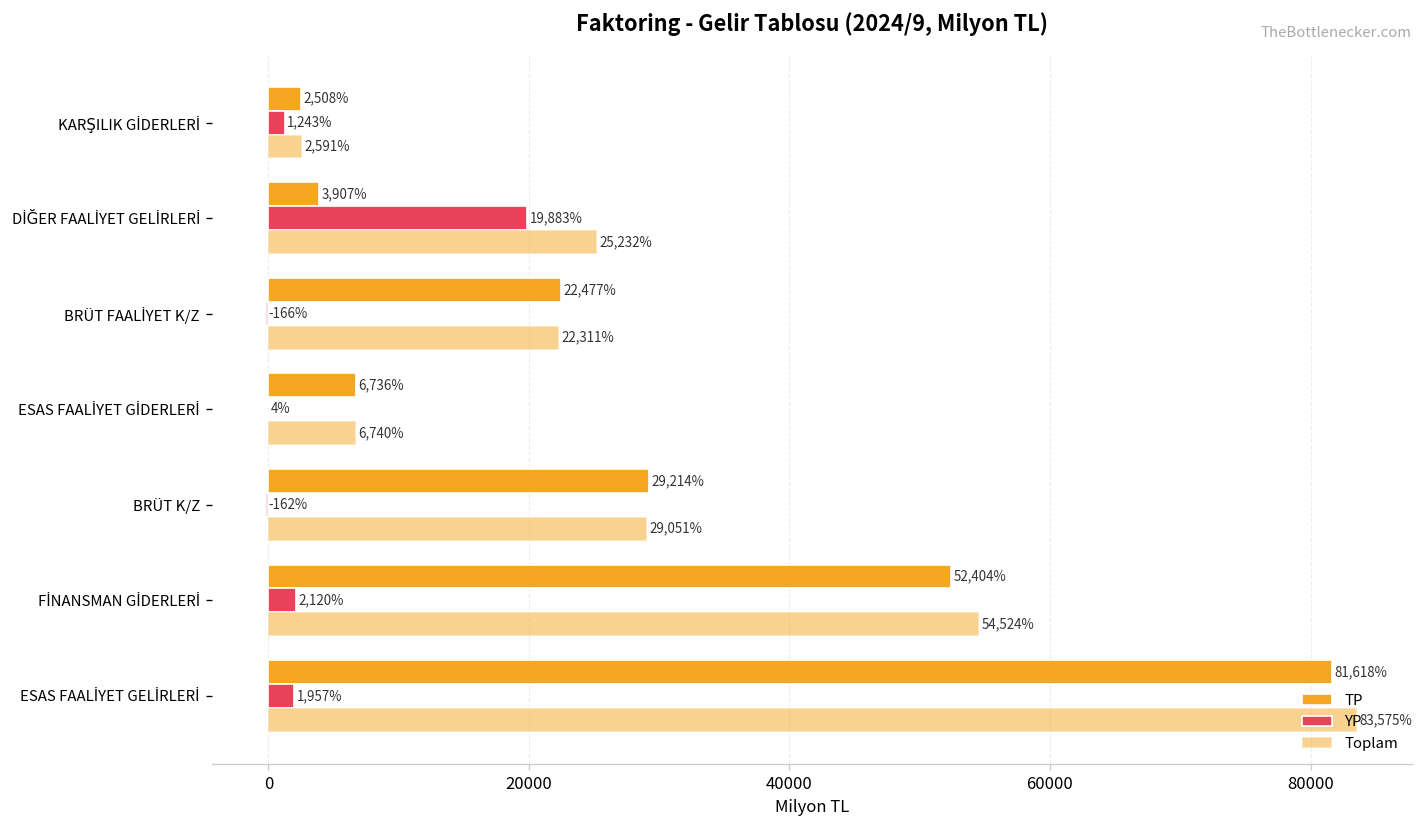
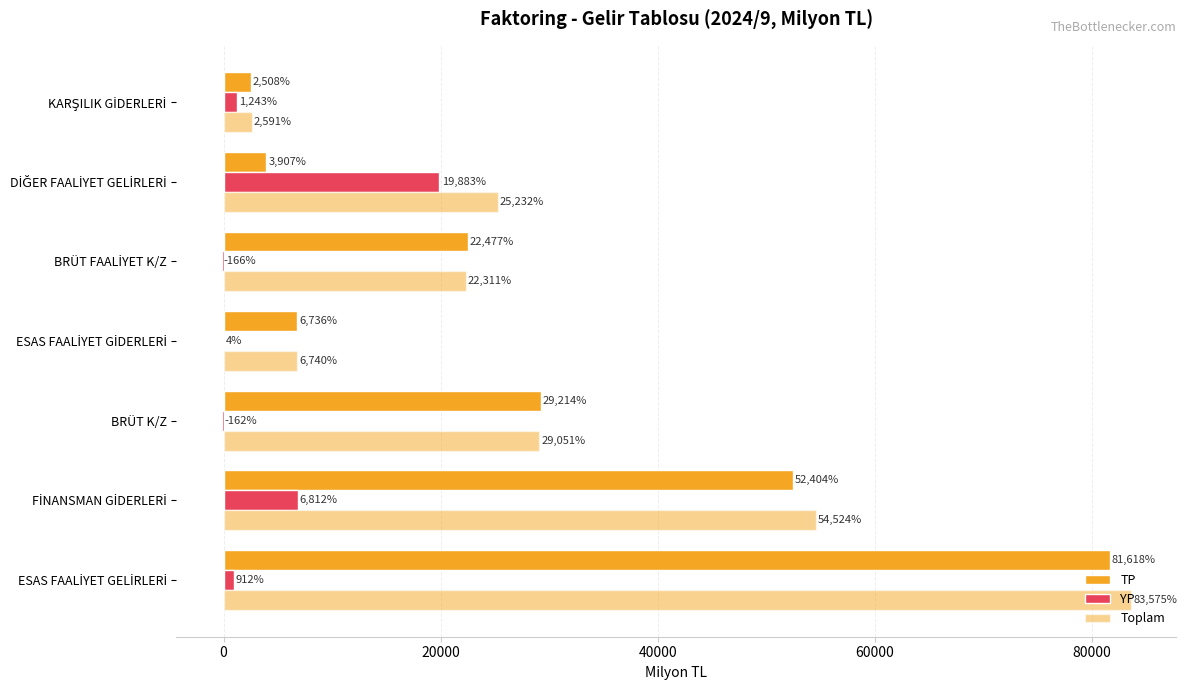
YP, FİNANSMAN GİDERLERİ: 2,120% -> 6,812%
YP, ESAS FAALİYET GELİRLERİ: 1,957% -> 912%
